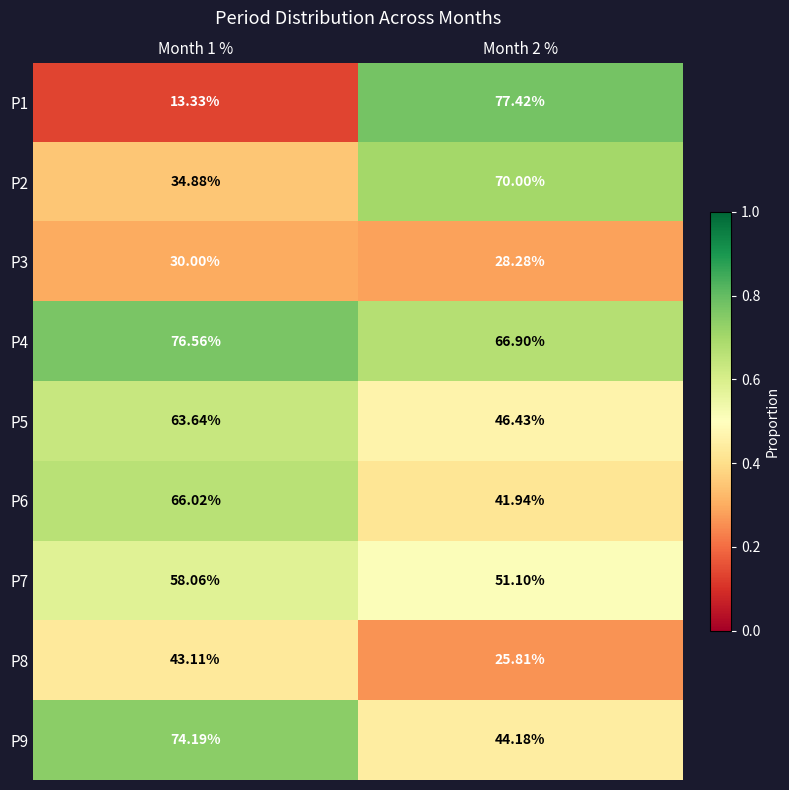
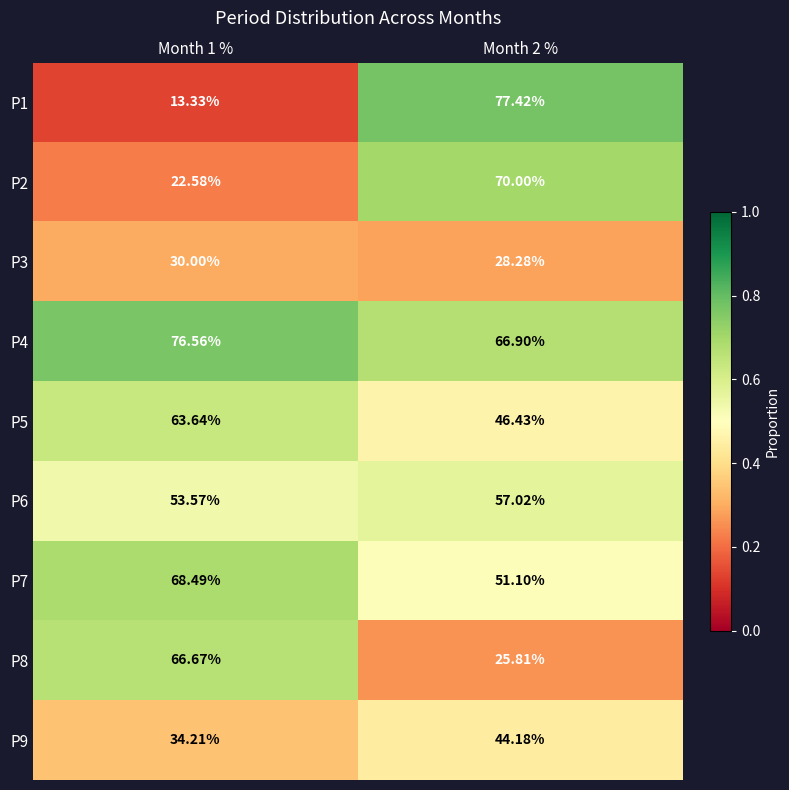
P2, Month 1 %: 34.88% -> 22.58%
P6, Month 1 %: 66.02% -> 53.57%
P6, Month 2 %: 41.94% -> 57.02%
P7, Month 1 %: 58.06% -> 68.49%
P8, Month 1 %: 43.11% -> 66.67%
P9, Month 1 %: 74.19% -> 34.21%
